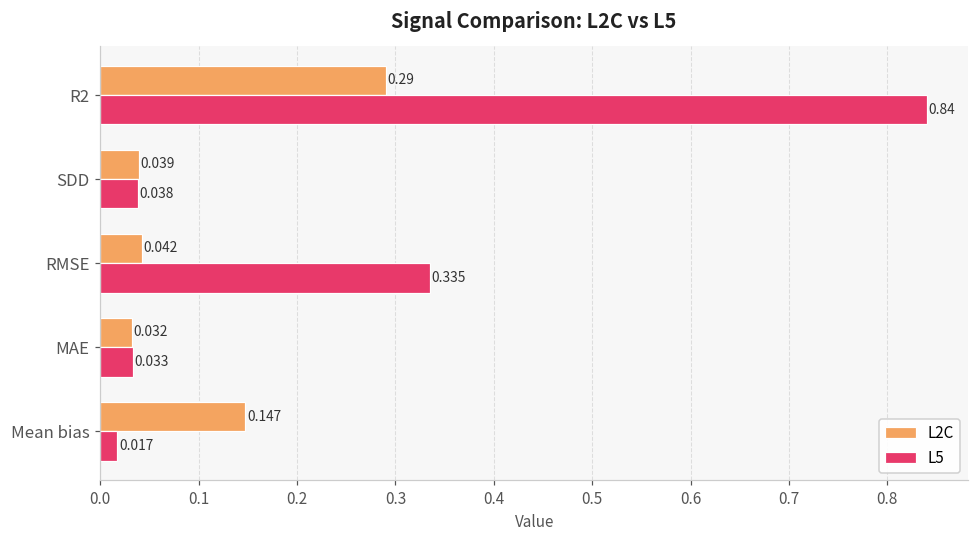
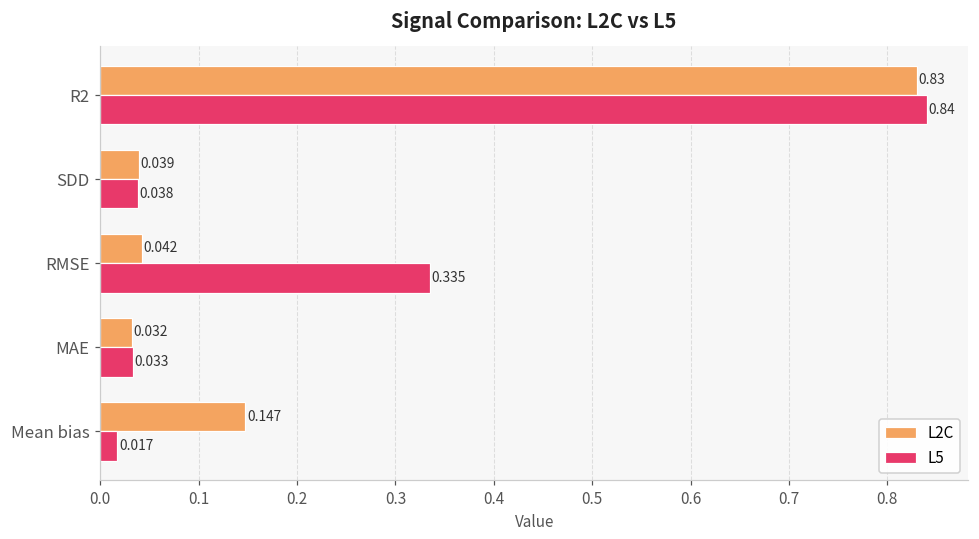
L2C, R2: 0.29 -> 0.83
